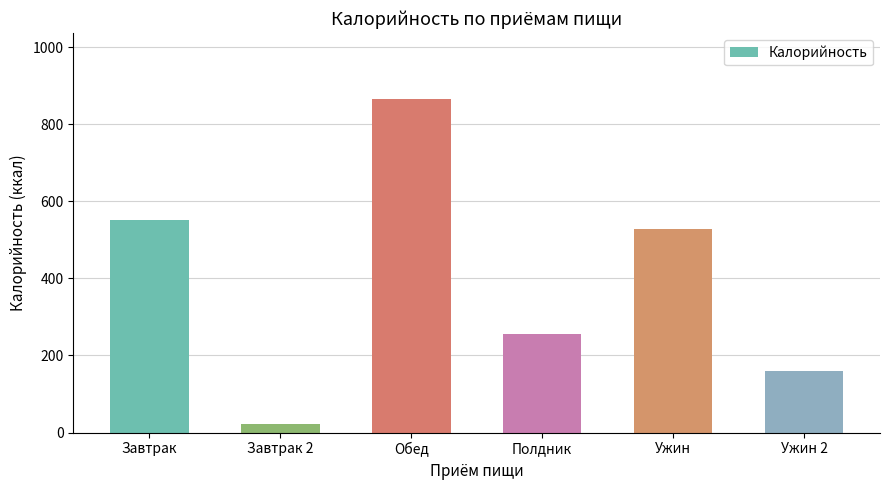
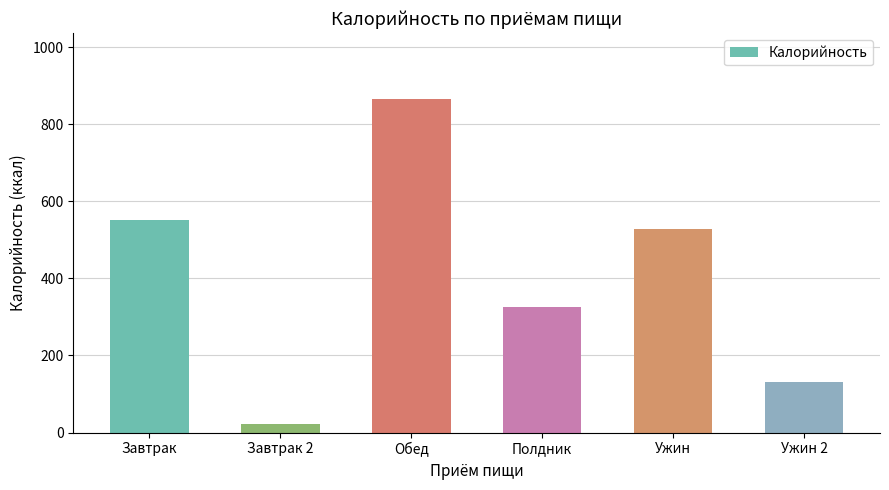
Полдник: 260 -> 330
Ужин 2: 160 -> 130
